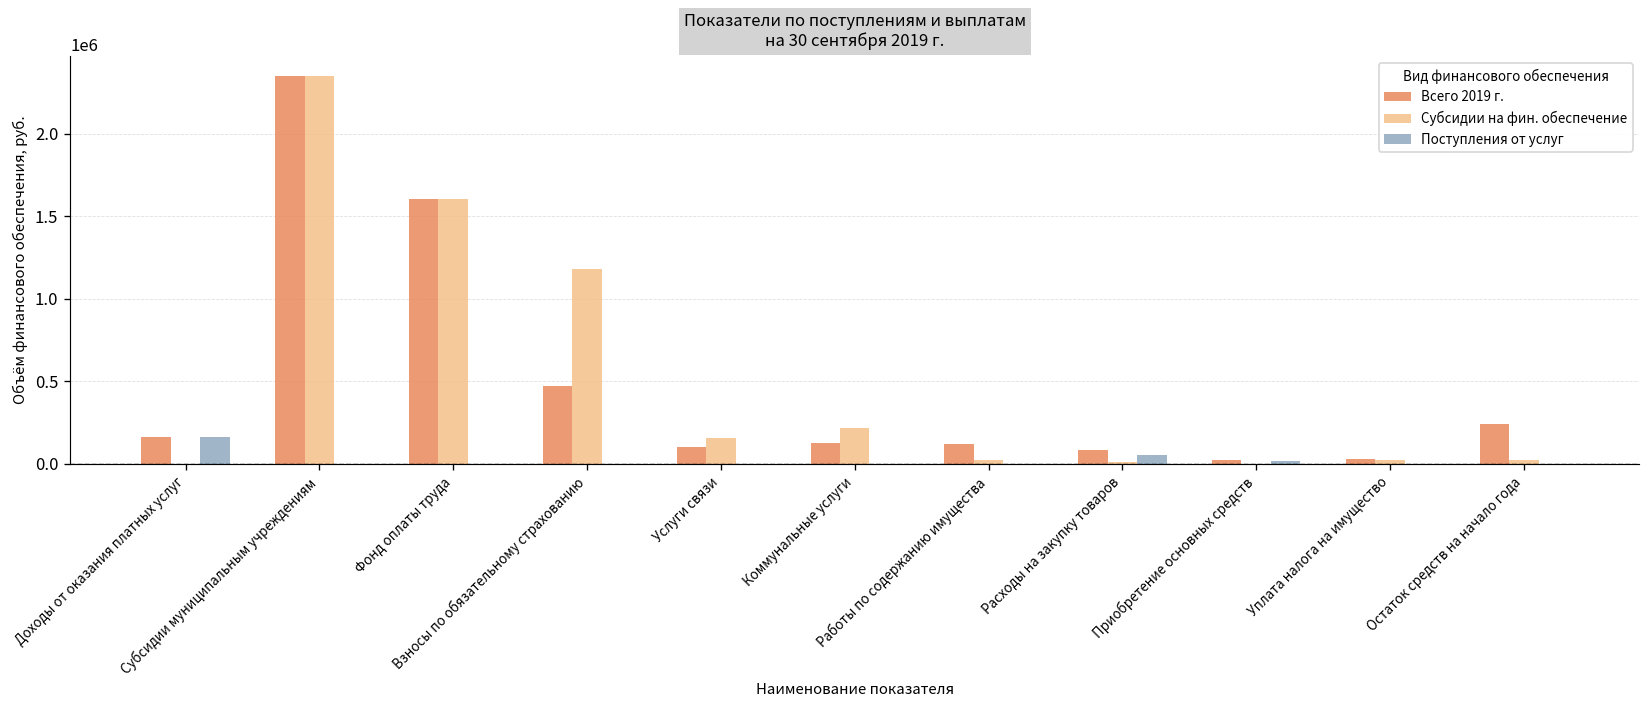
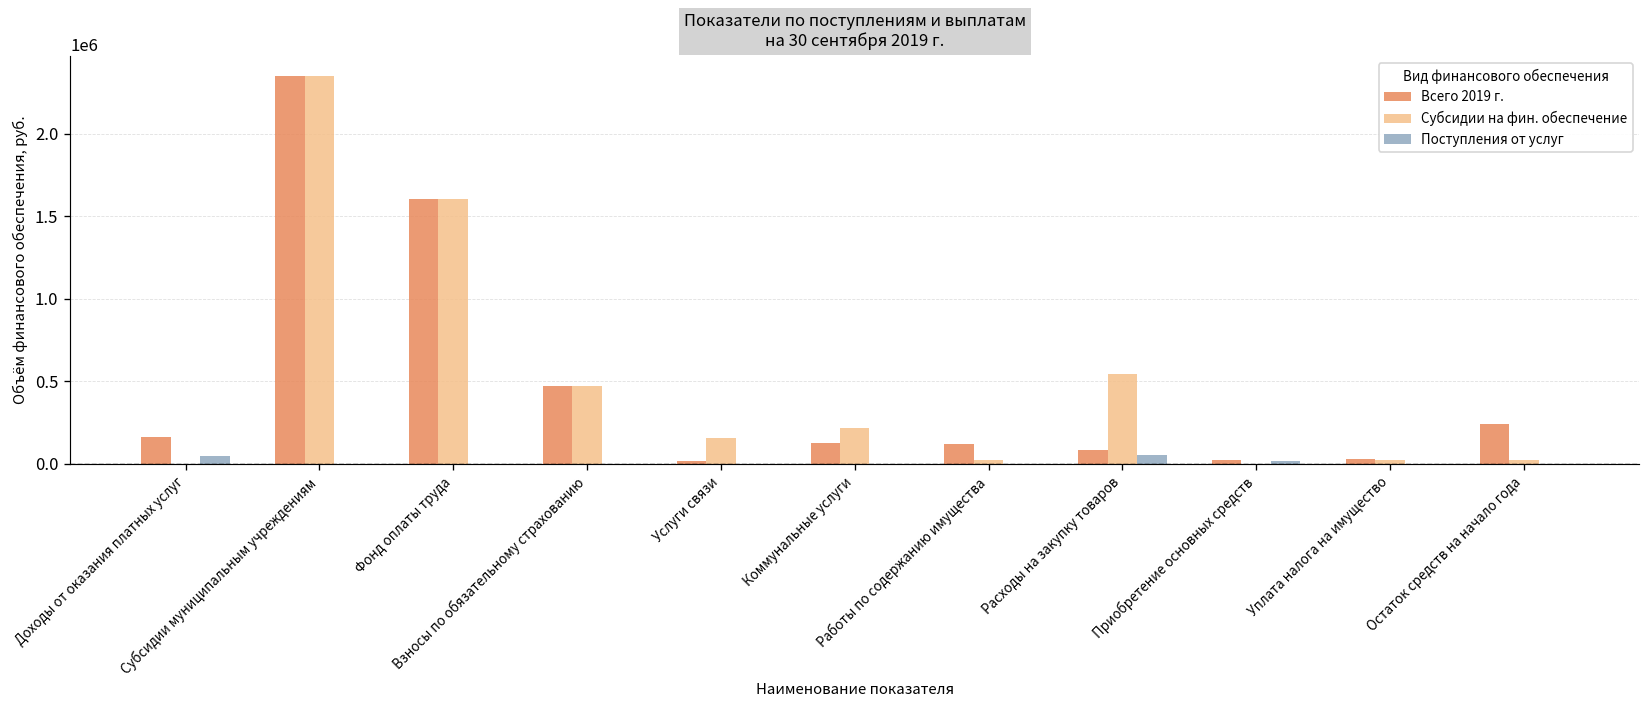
Поступления от услуг, Доходы от оказания платных услуг: 160000 -> 50000
Субсидии на фин. обеспечение, Взносы по обязательному страхованию: 1180000 -> 470000
Всего 2019 г., Услуги связи: 100000 -> 10000
Субсидии на фин. обеспечение, Расходы на закупку товаров: 10000 -> 540000
